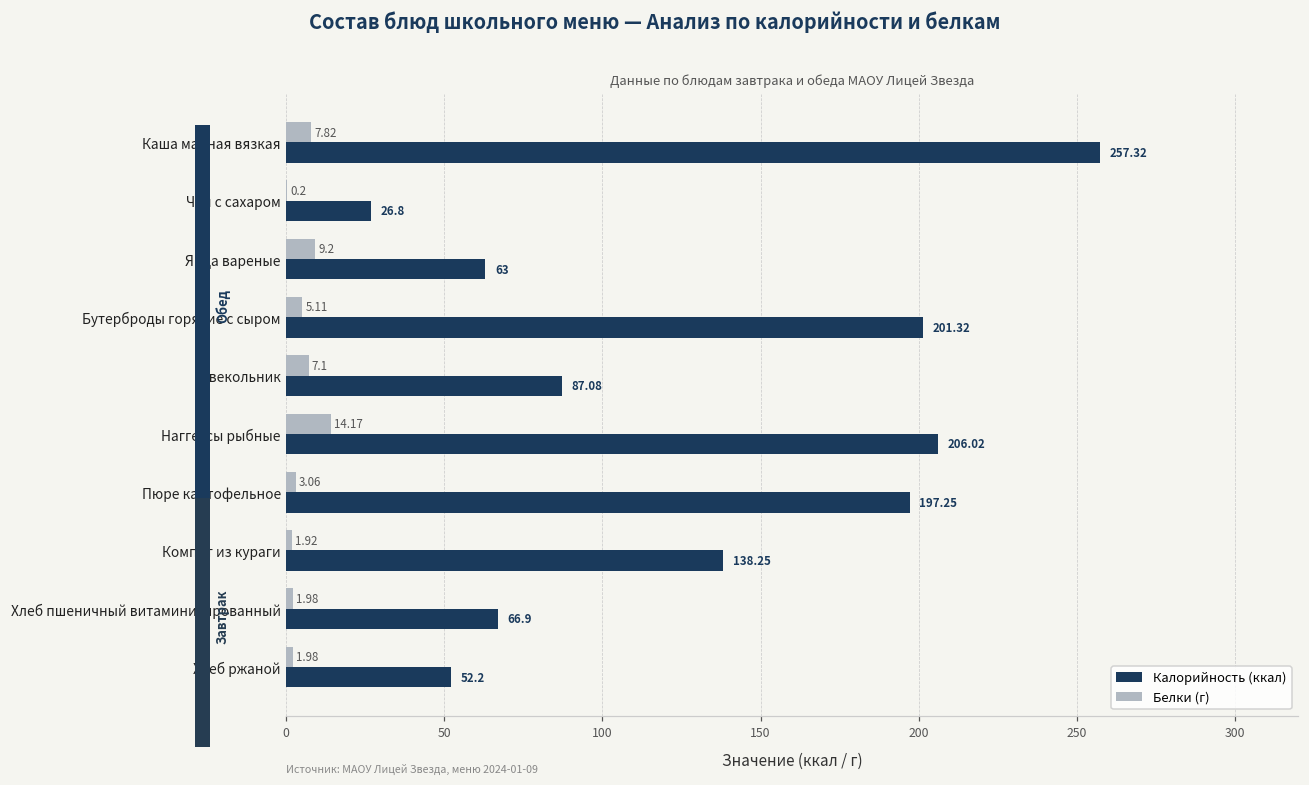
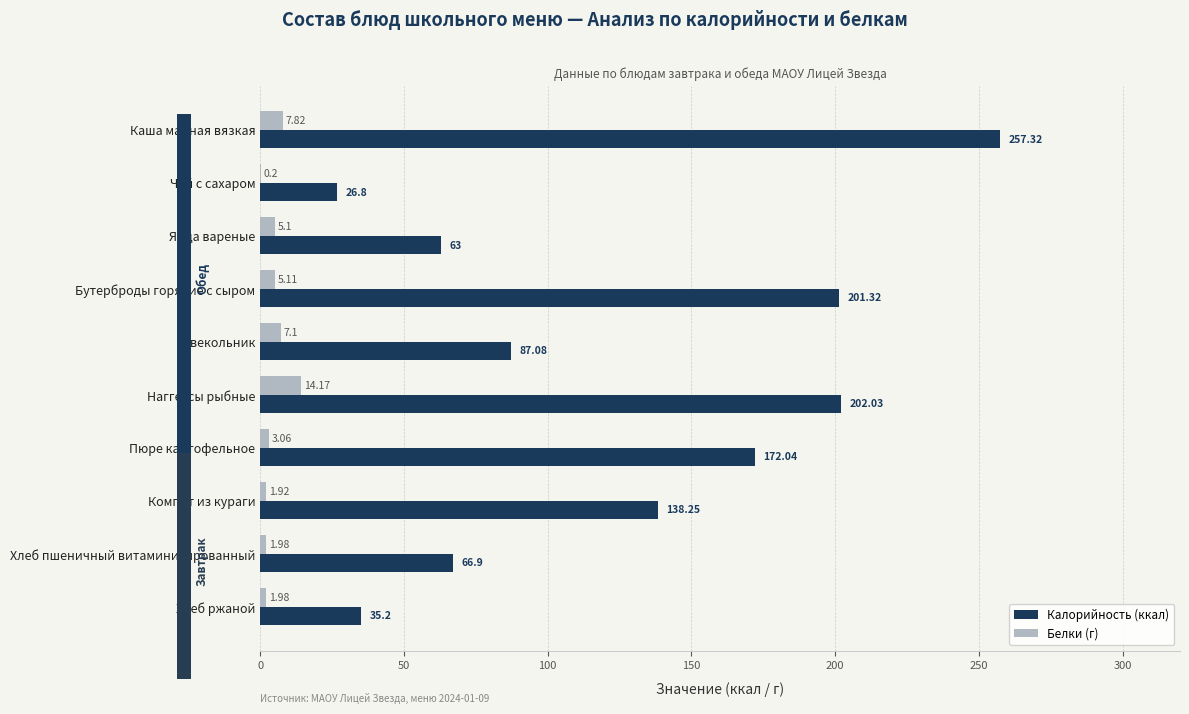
Белки (г), Яйца вареные: 9.2 -> 5.1
Калорийность (ккал), Наггетсы рыбные: 206.02 -> 202.03
Калорийность (ккал), Пюре картофельное: 197.25 -> 172.04
Калорийность (ккал), Хлеб ржаной: 52.2 -> 35.2
